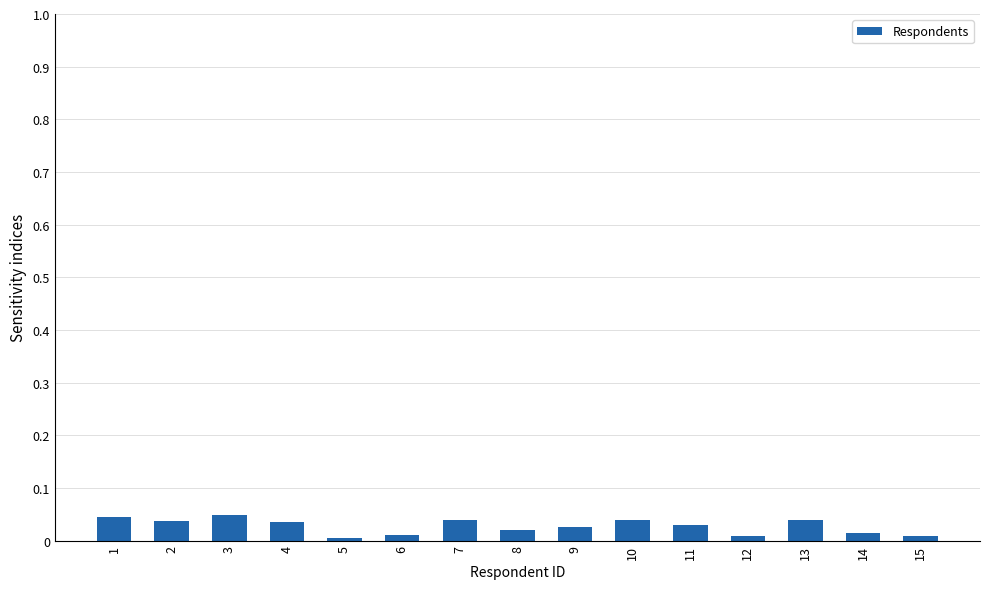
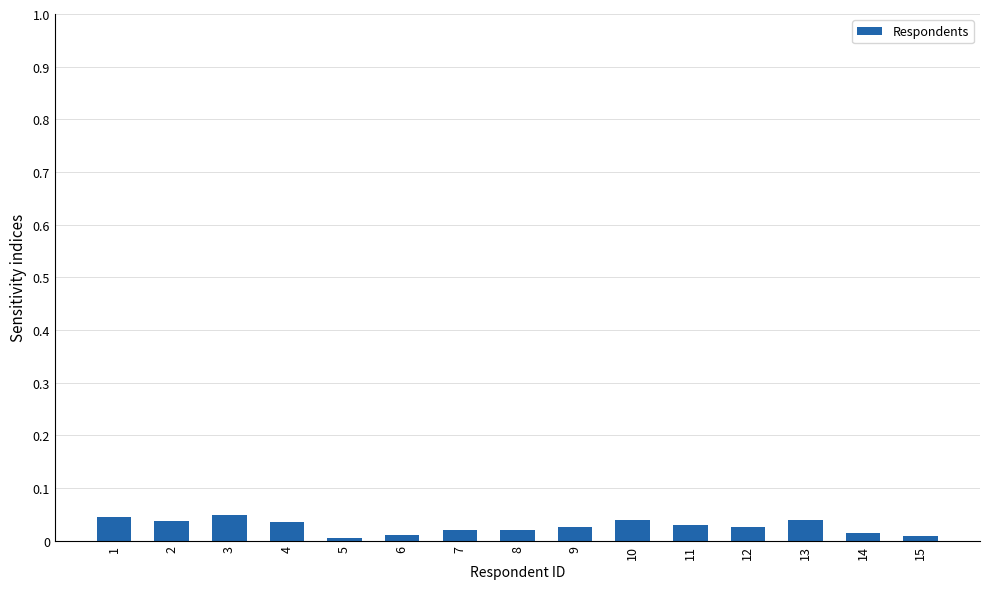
7: 0.04 -> 0.02
12: 0.01 -> 0.03
